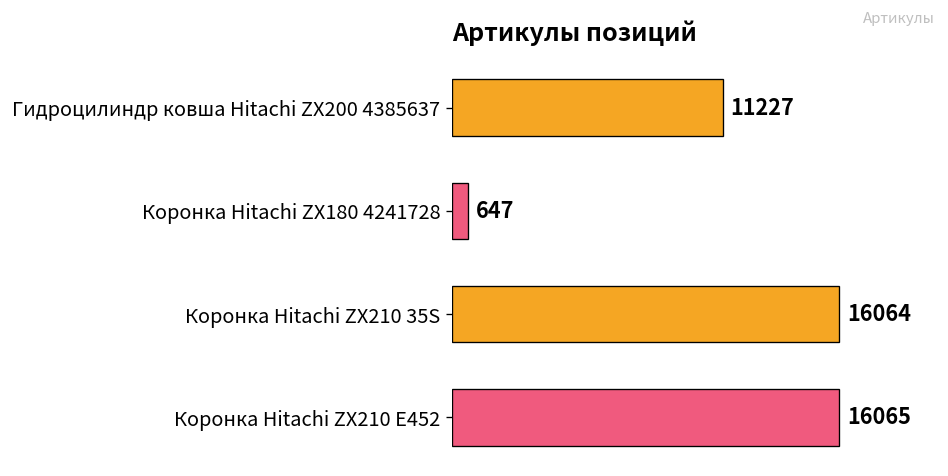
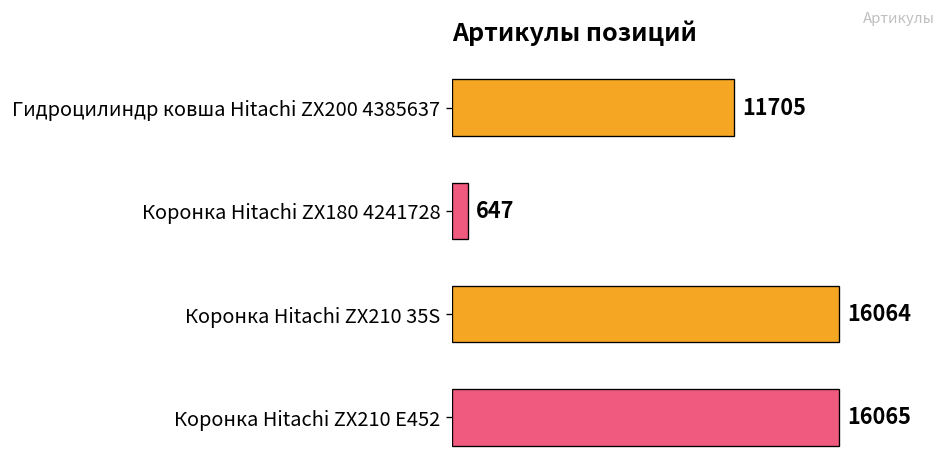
Гидроцилиндр ковша Hitachi ZX200 4385637: 11227 -> 11705
